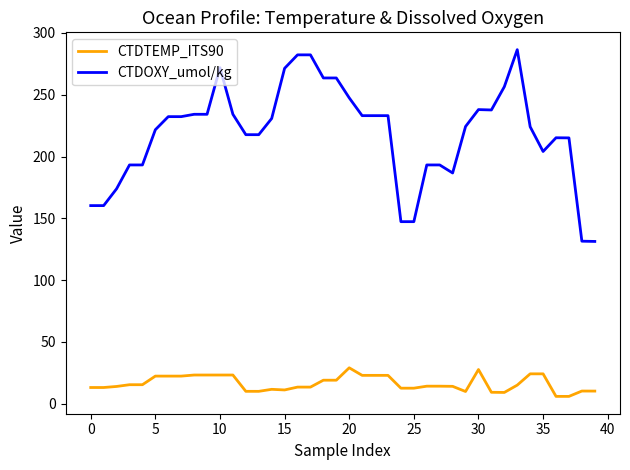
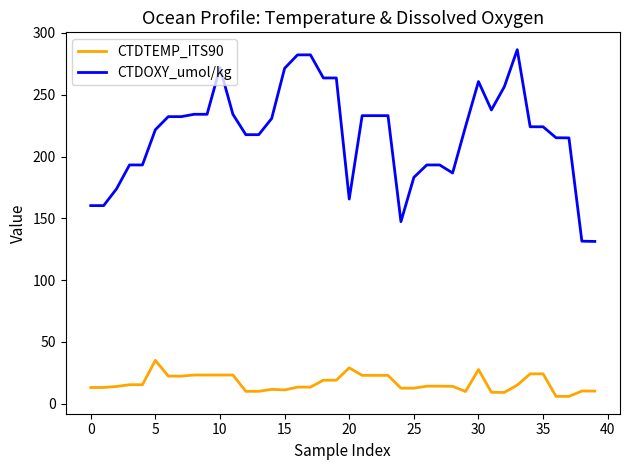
CTDTEMP_ITS90, 5: 22 -> 35
CTDOXY_umol/kg, 20: 248 -> 166
CTDOXY_umol/kg, 25: 147 -> 183
CTDOXY_umol/kg, 30: 238 -> 261
CTDOXY_umol/kg, 35: 204 -> 224
